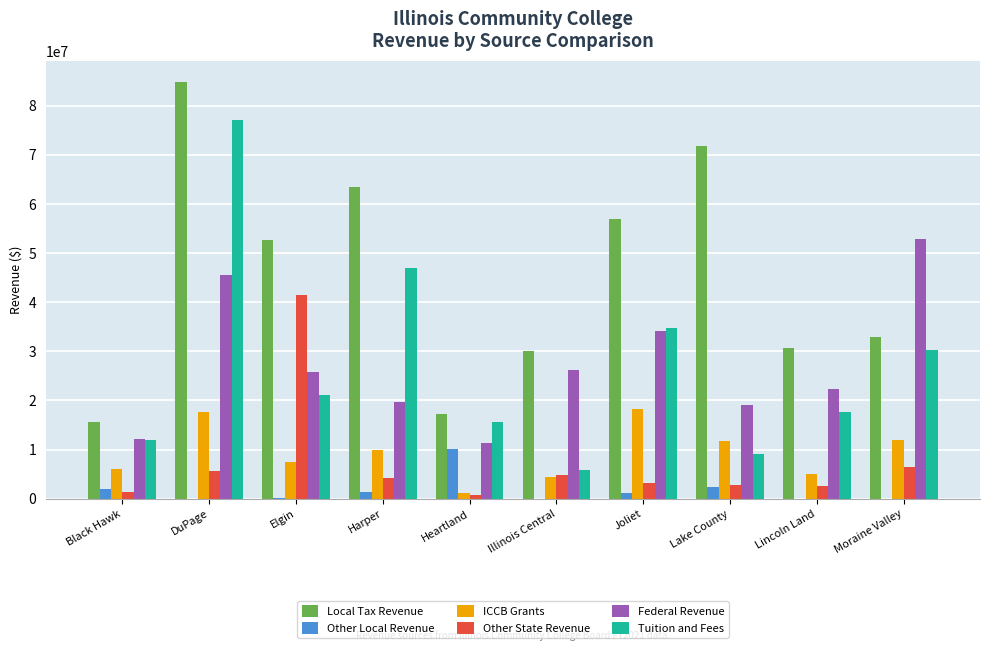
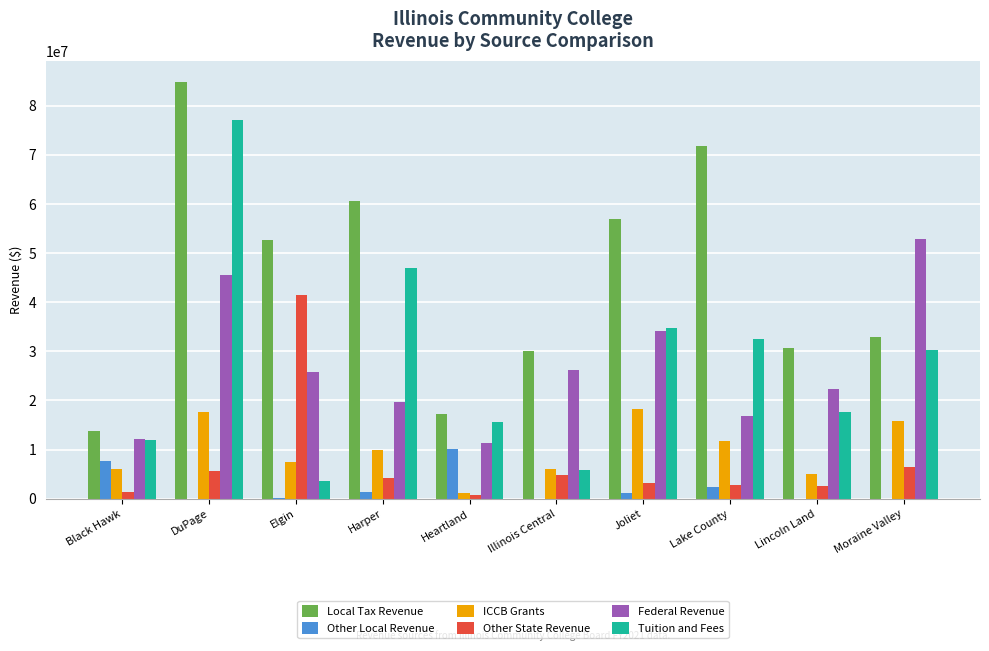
Local Tax Revenue, Black Hawk: 16000000 -> 14000000
Other Local Revenue, Black Hawk: 2000000 -> 8000000
Tuition and Fees, Elgin: 21000000 -> 4000000
Local Tax Revenue, Harper: 63000000 -> 61000000
ICCB Grants, Illinois Central: 4000000 -> 6000000
Federal Revenue, Lake County: 19000000 -> 17000000
Tuition and Fees, Lake County: 9000000 -> 32000000
ICCB Grants, Moraine Valley: 12000000 -> 16000000
